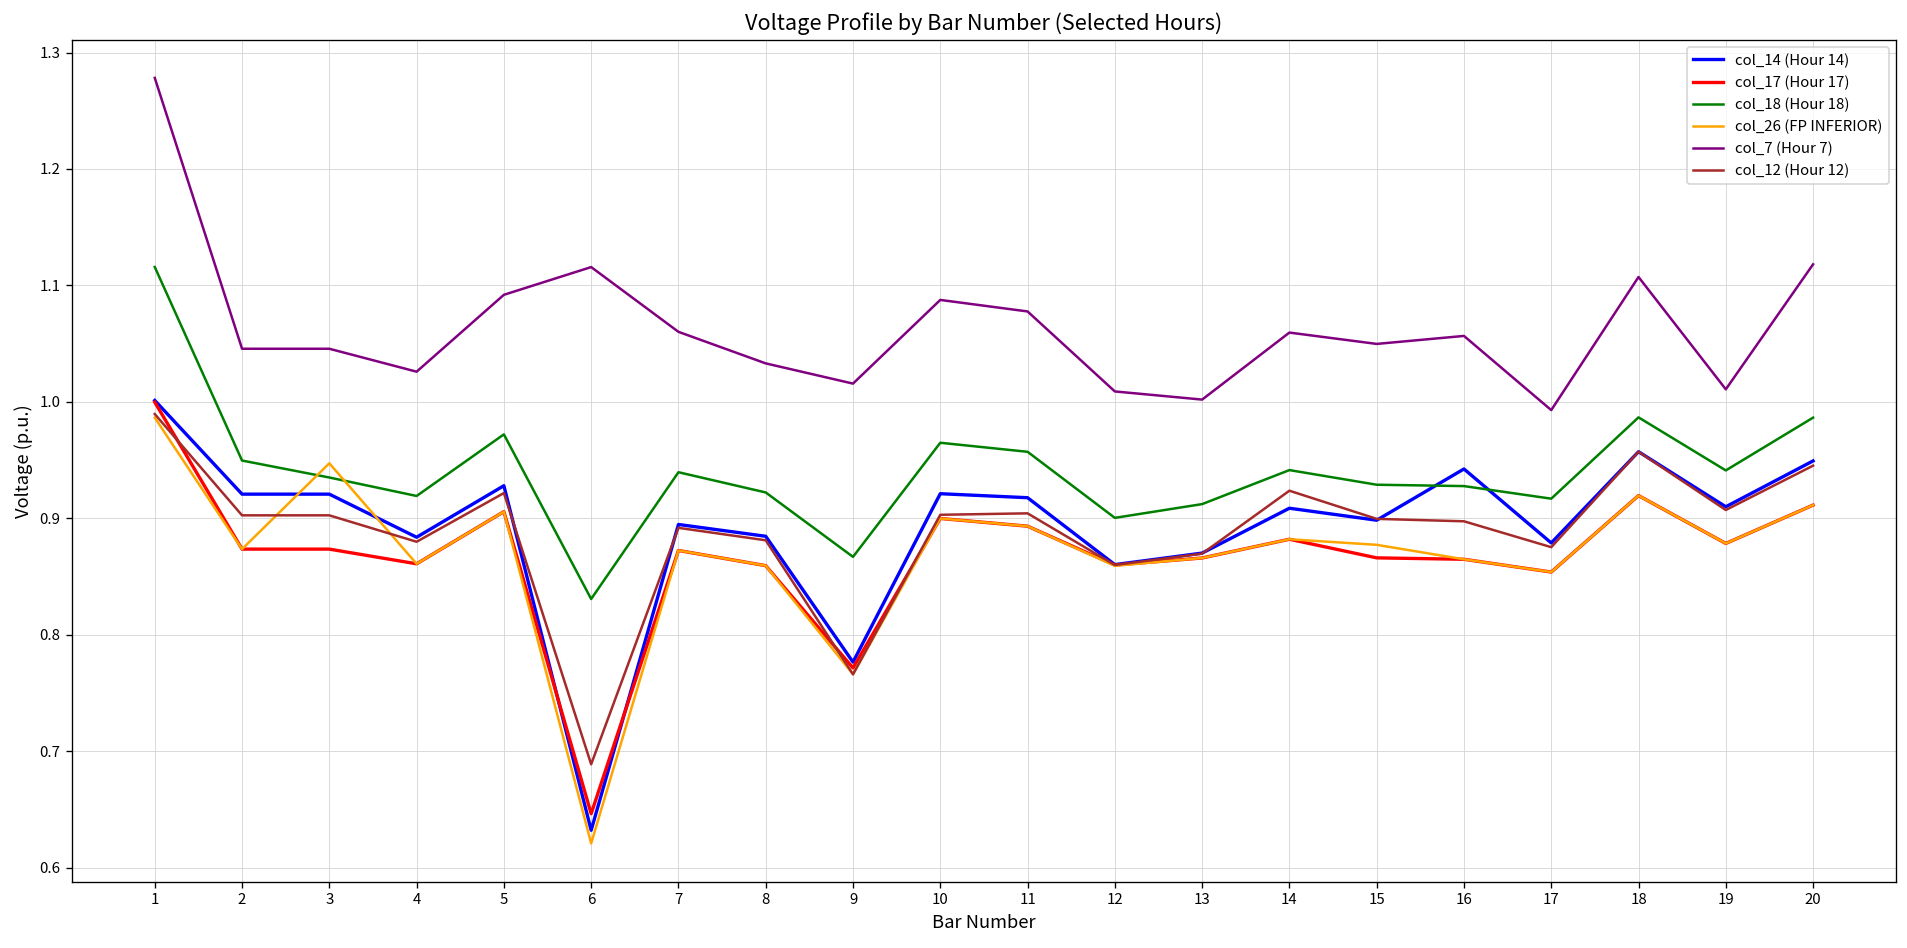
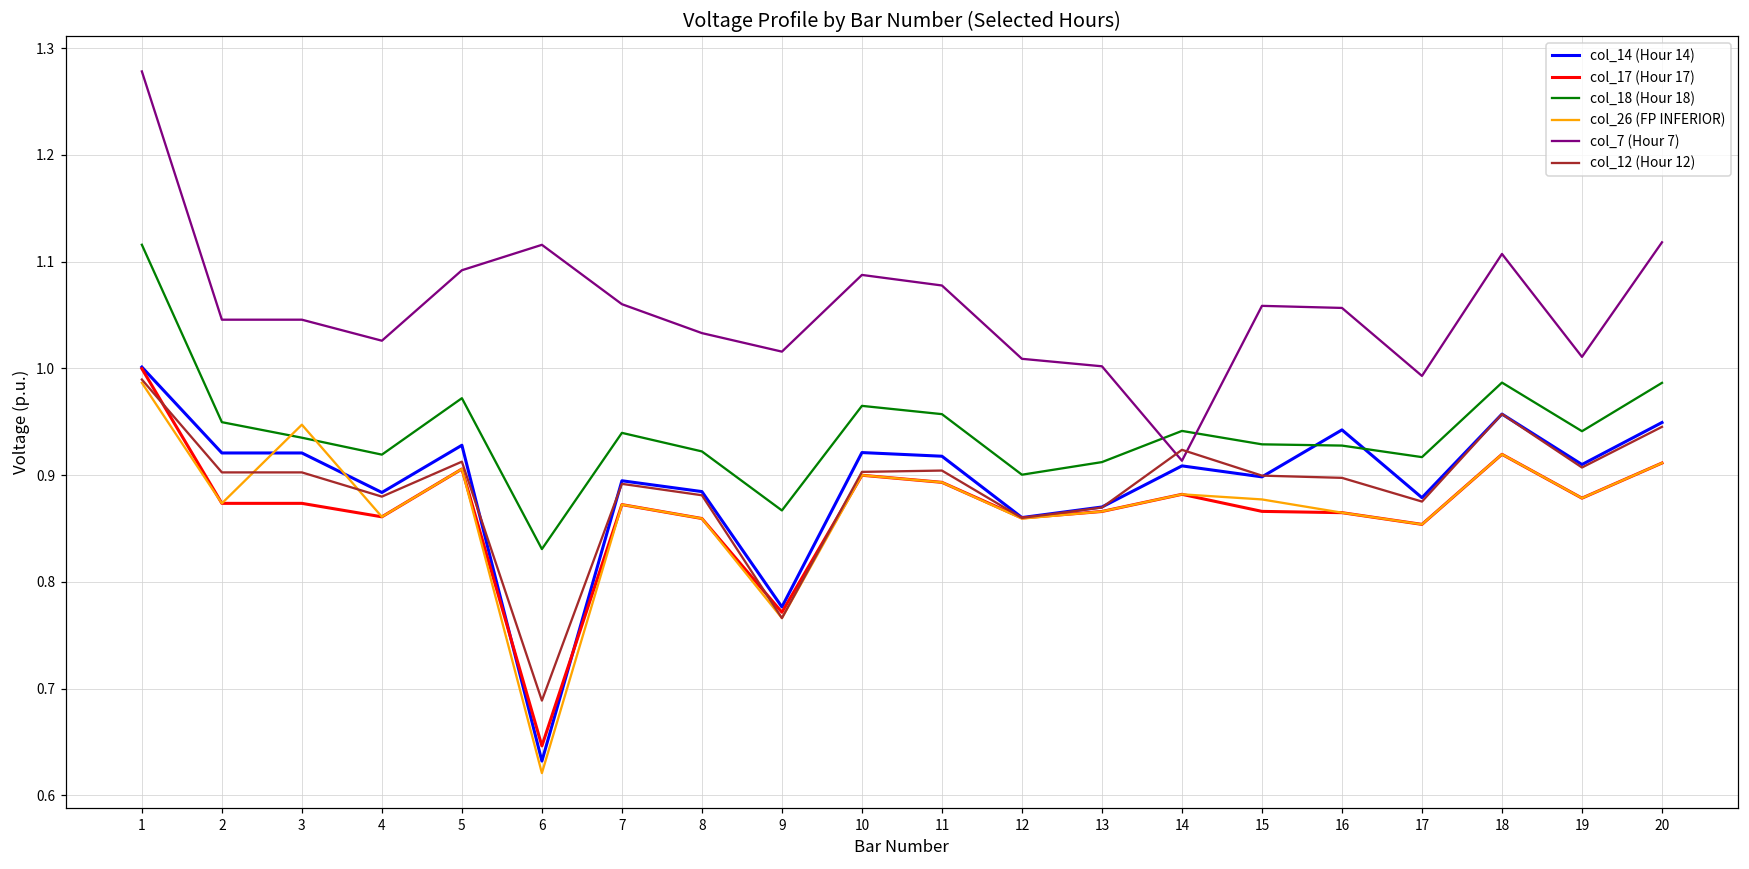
col_12 (Hour 12), 5: 0.92 -> 0.91
col_7 (Hour 7), 14: 1.06 -> 0.91
col_7 (Hour 7), 15: 1.05 -> 1.06
